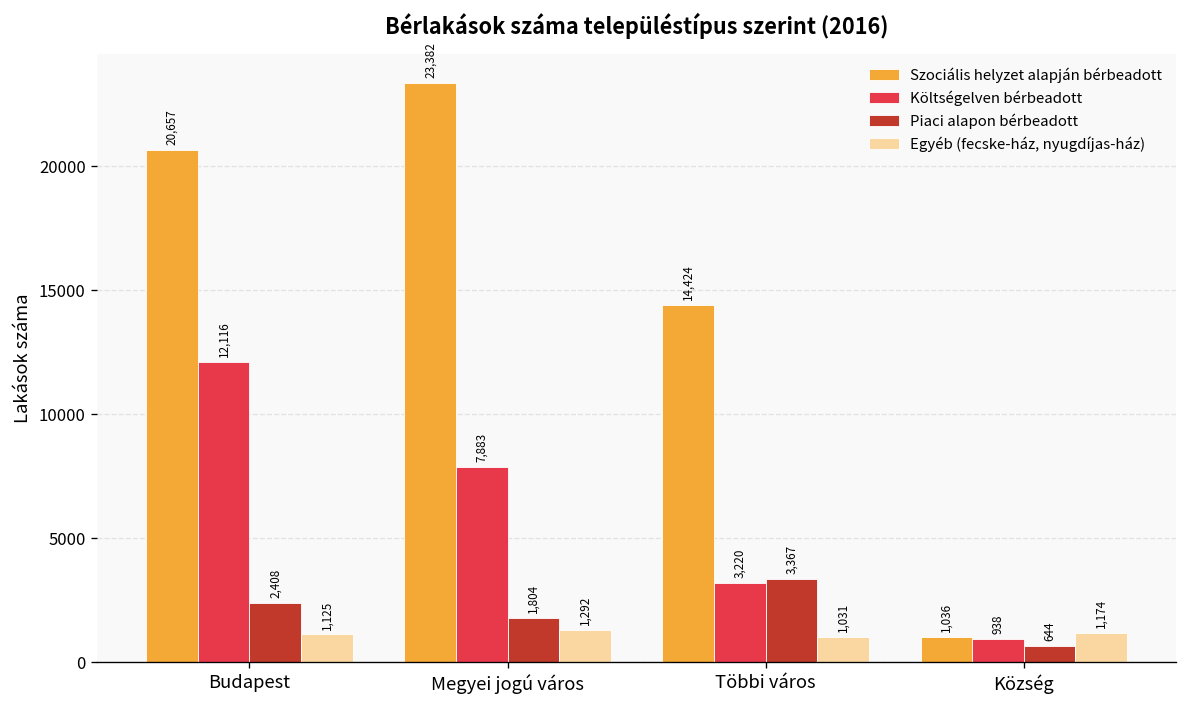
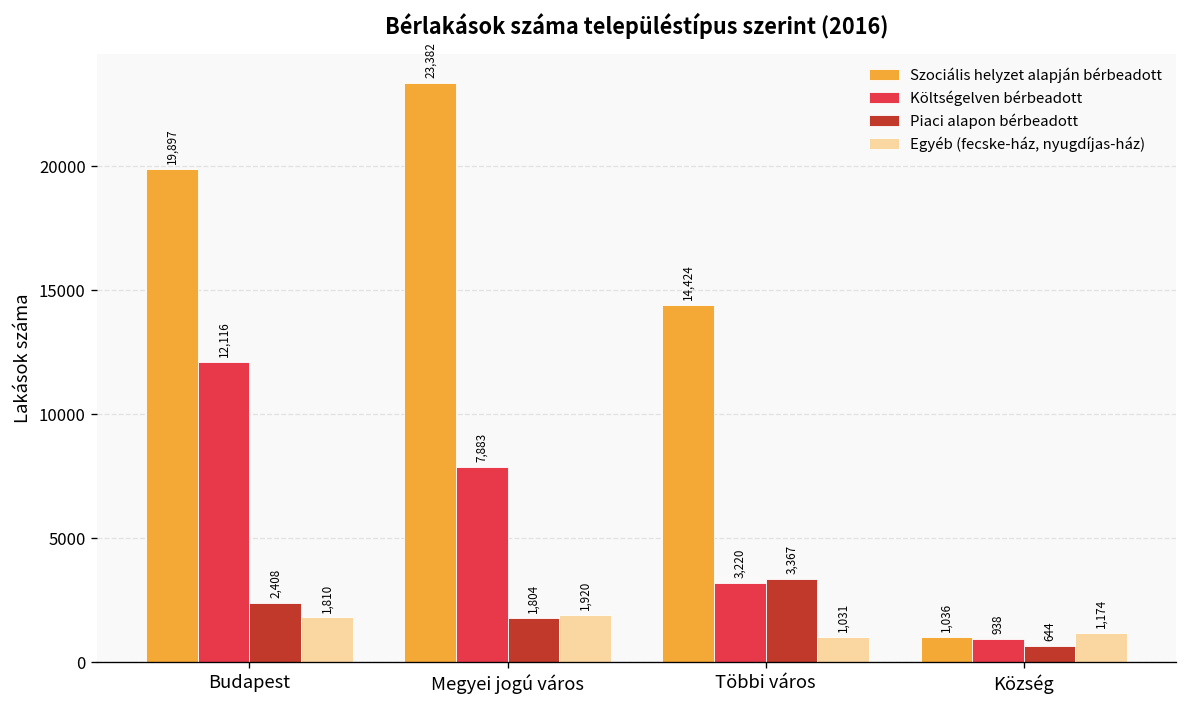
Szociális helyzet alapján bérbeadott, Budapest: 20,657 -> 19,897
Egyéb (fecske-ház, nyugdíjas-ház), Budapest: 1,125 -> 1,810
Egyéb (fecske-ház, nyugdíjas-ház), Megyei jogú város: 1,292 -> 1,920
